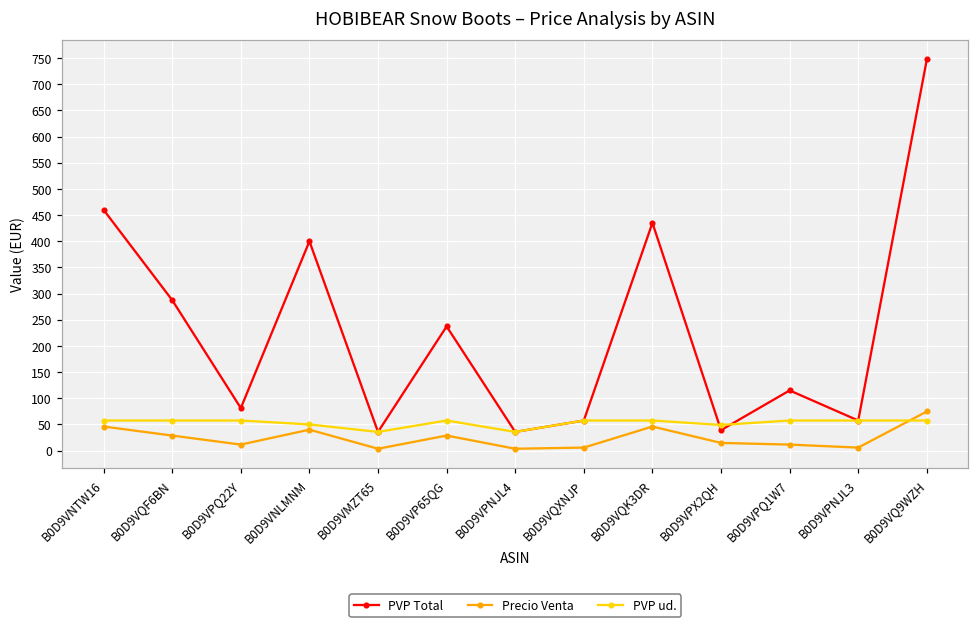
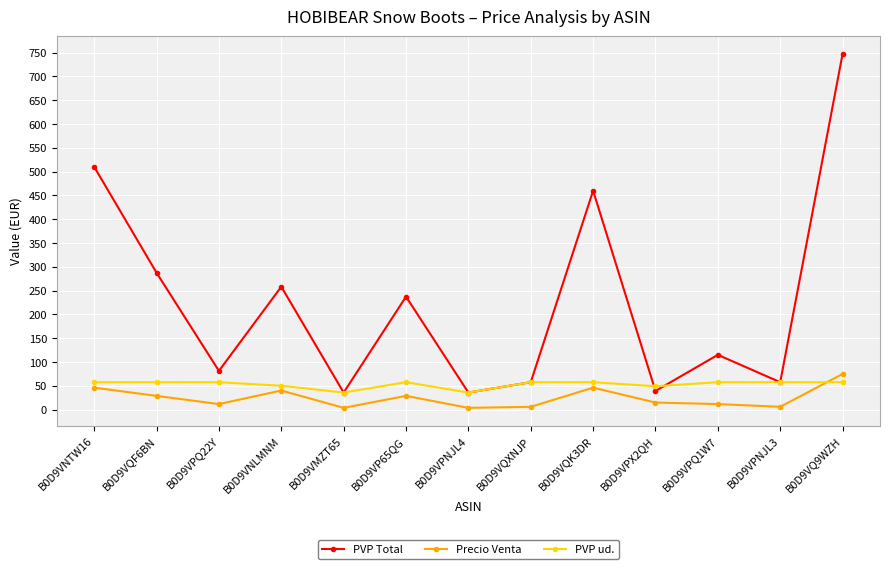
PVP Total, B0D9VNTW16: 460 -> 510
PVP Total, B0D9VNLMNM: 400 -> 260
PVP Total, B0D9VQK3DR: 440 -> 460
